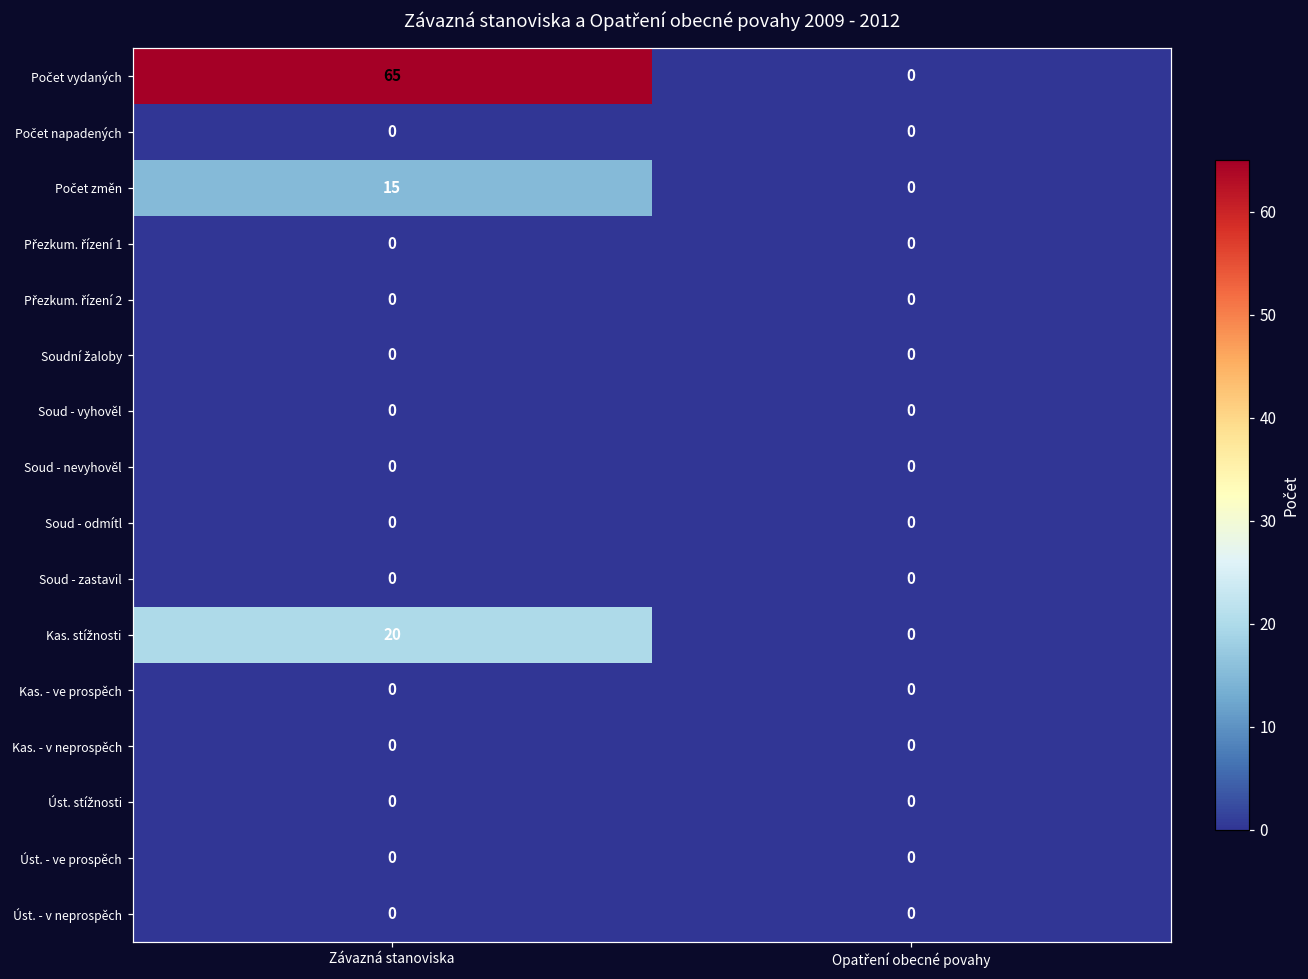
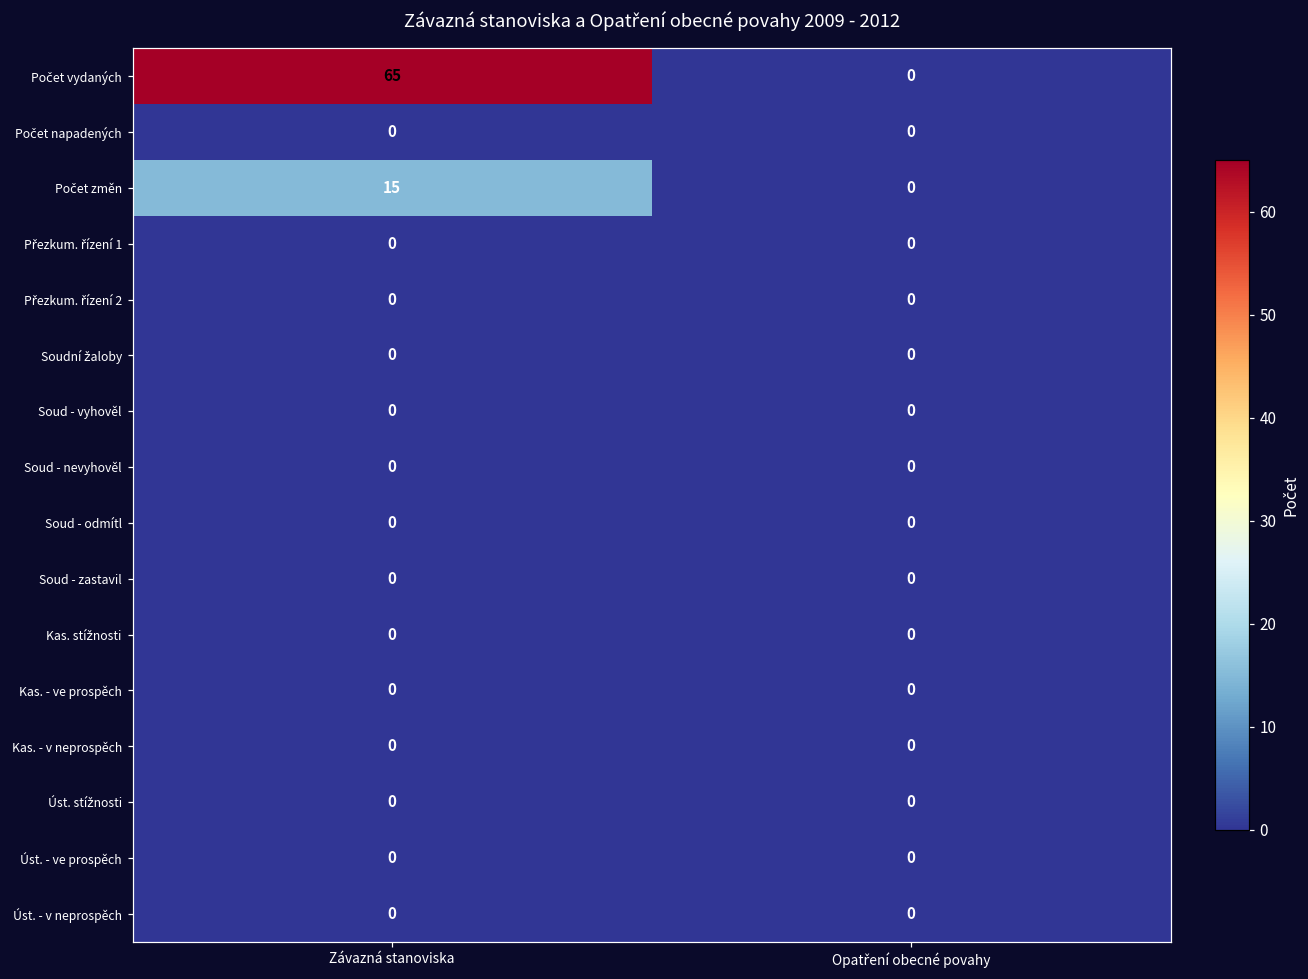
Kas. stížnosti, Závazná stanoviska: 20 -> 0
